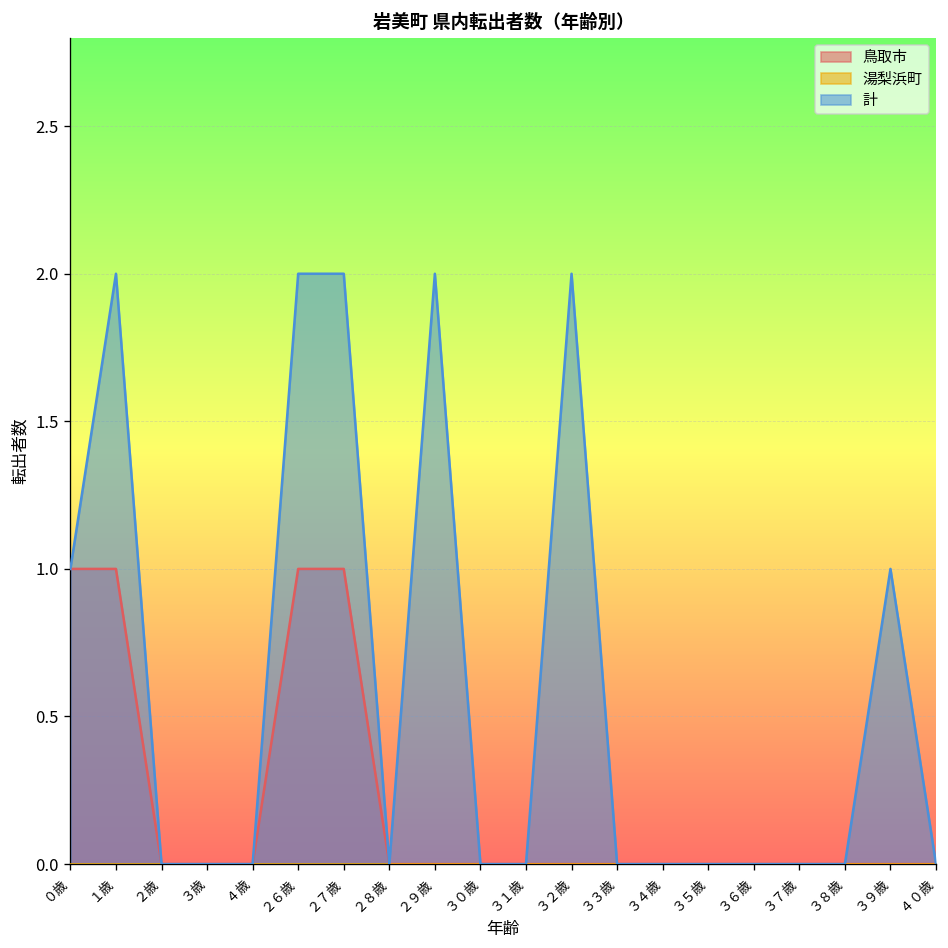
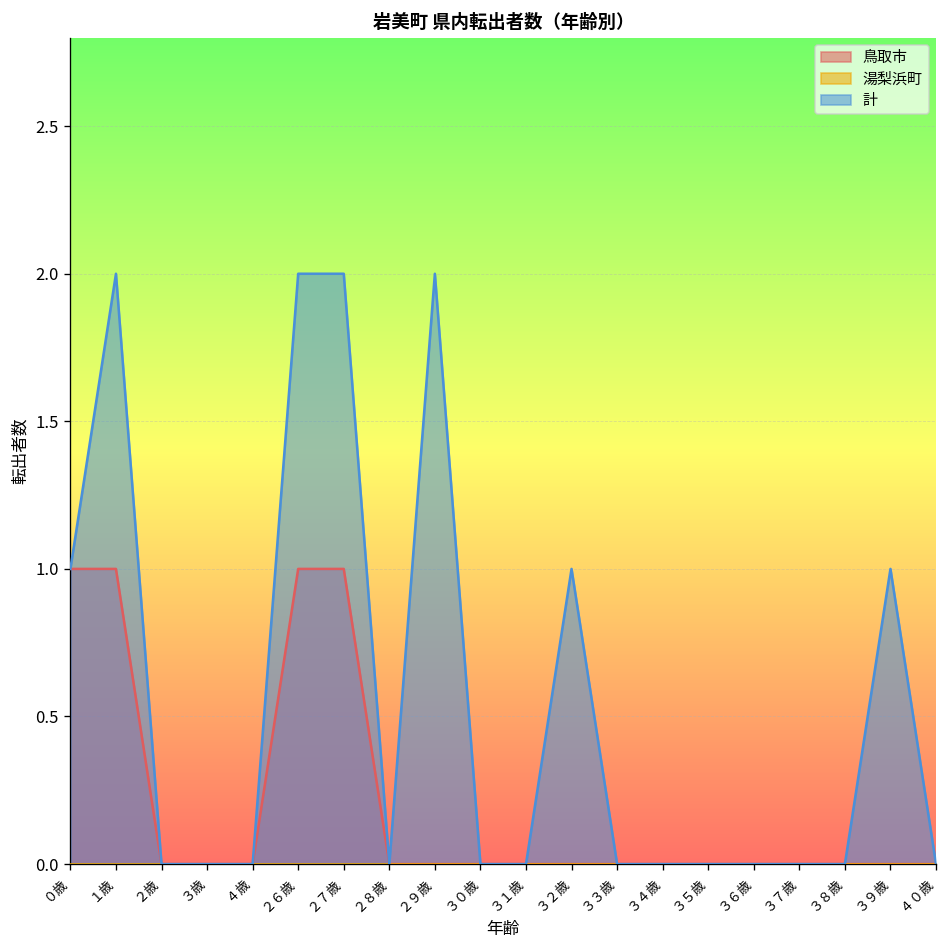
計, ３２歳: 2 -> 1
